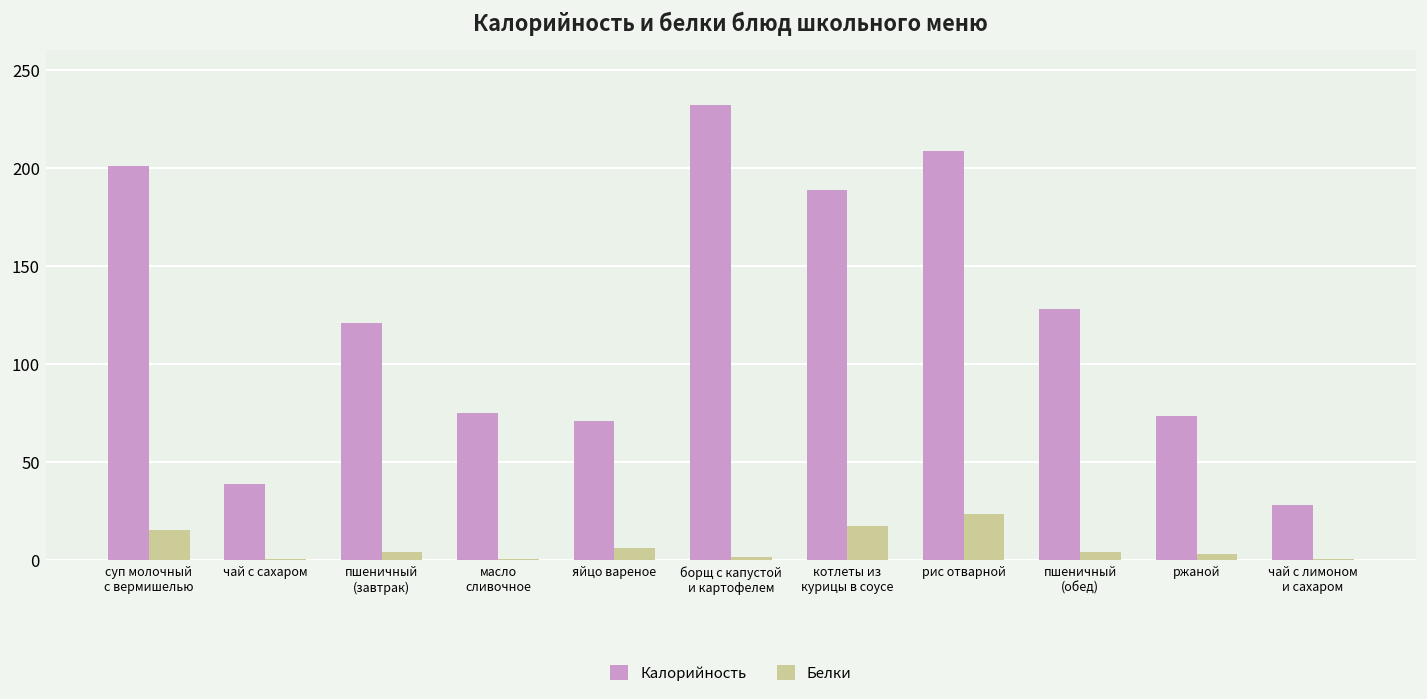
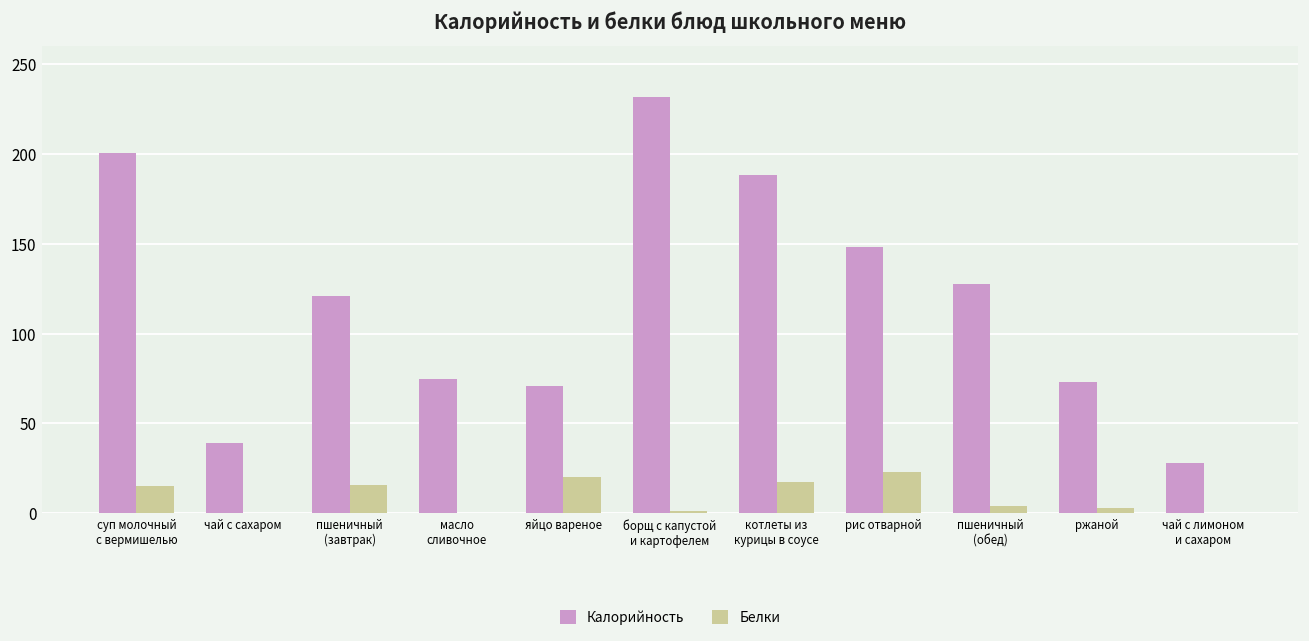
Белки, пшеничный (завтрак): 4 -> 16
Белки, яйцо вареное: 6 -> 20
Калорийность, рис отварной: 209 -> 149
